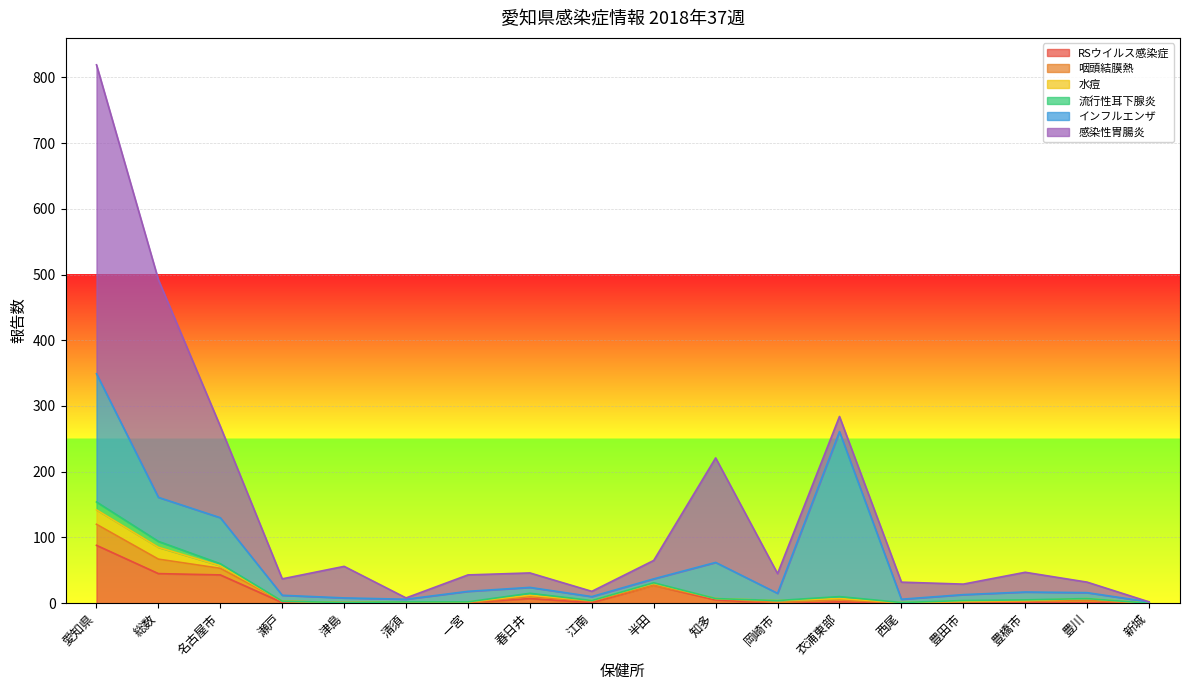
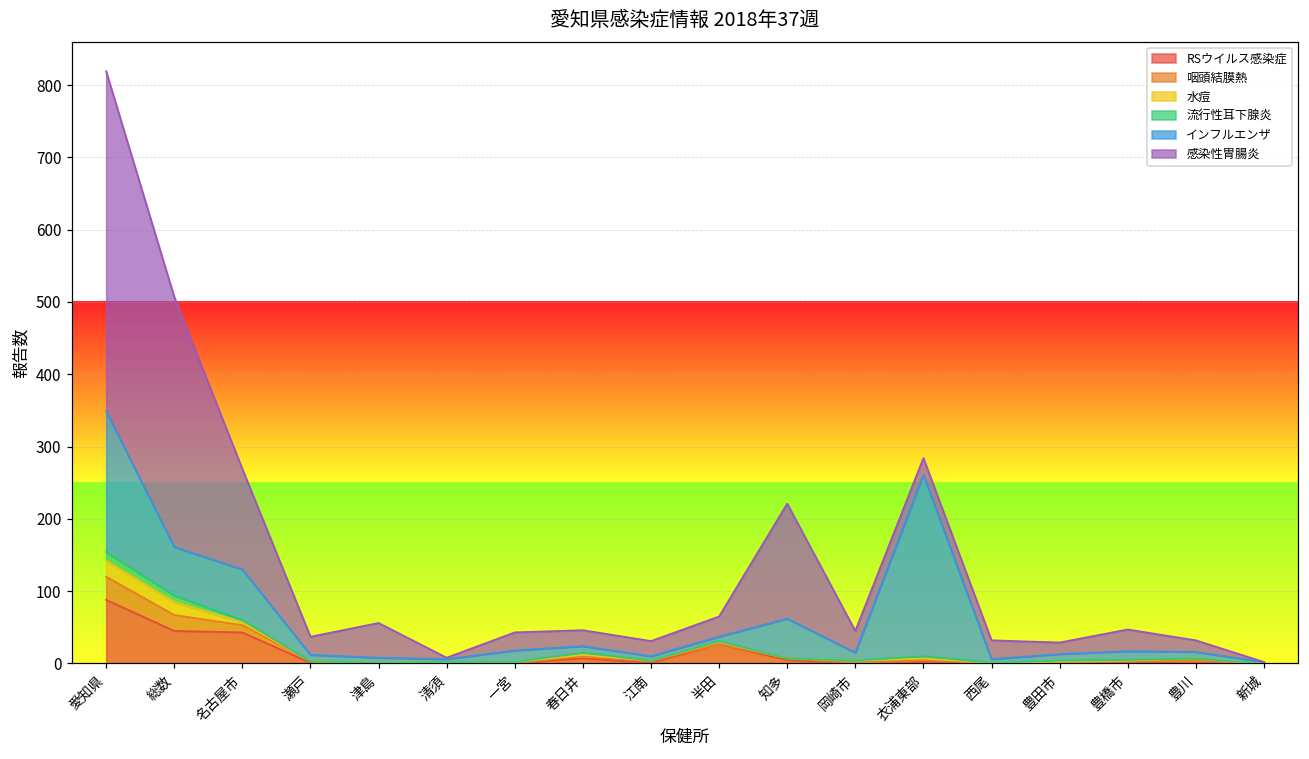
感染性胃腸炎, 総数: 330 -> 350
感染性胃腸炎, 江南: 10 -> 20
